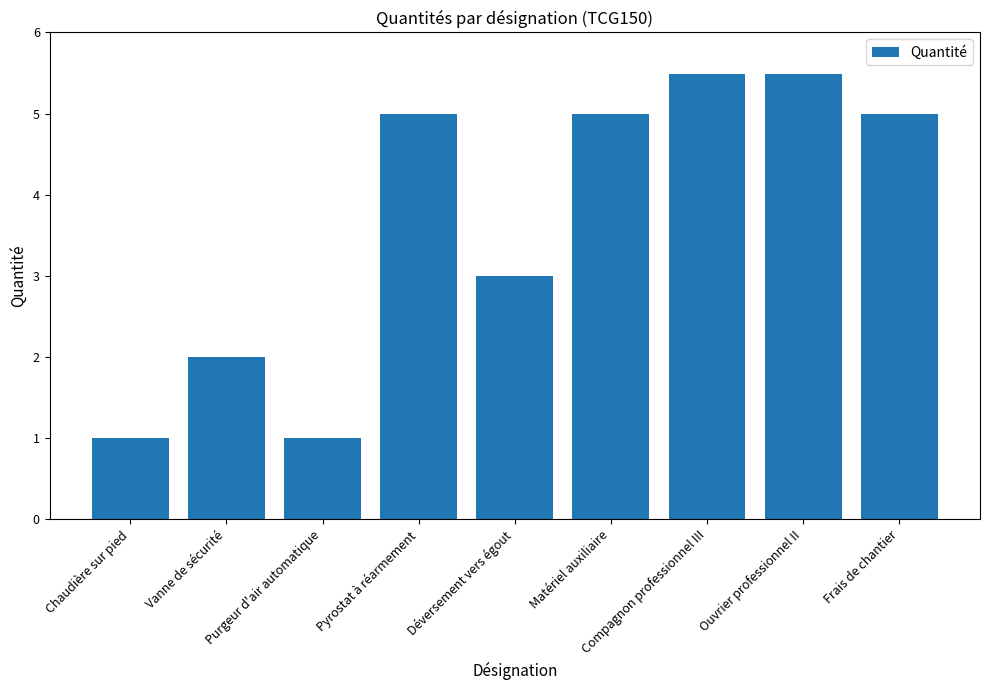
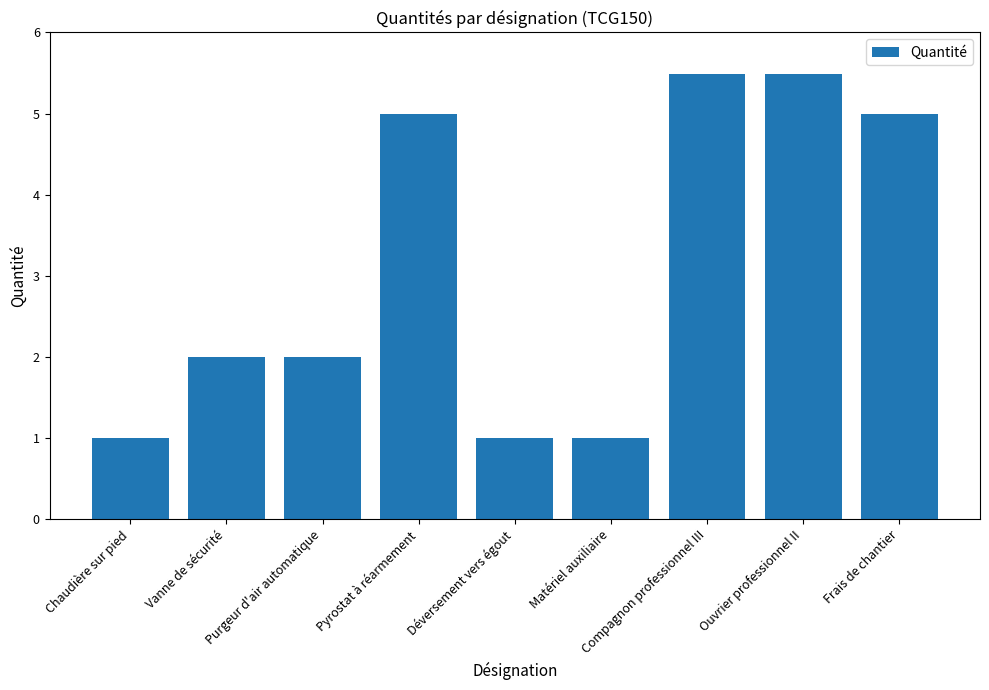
Purgeur d'air automatique: 1 -> 2
Déversement vers égout: 3 -> 1
Matériel auxiliaire: 5 -> 1
